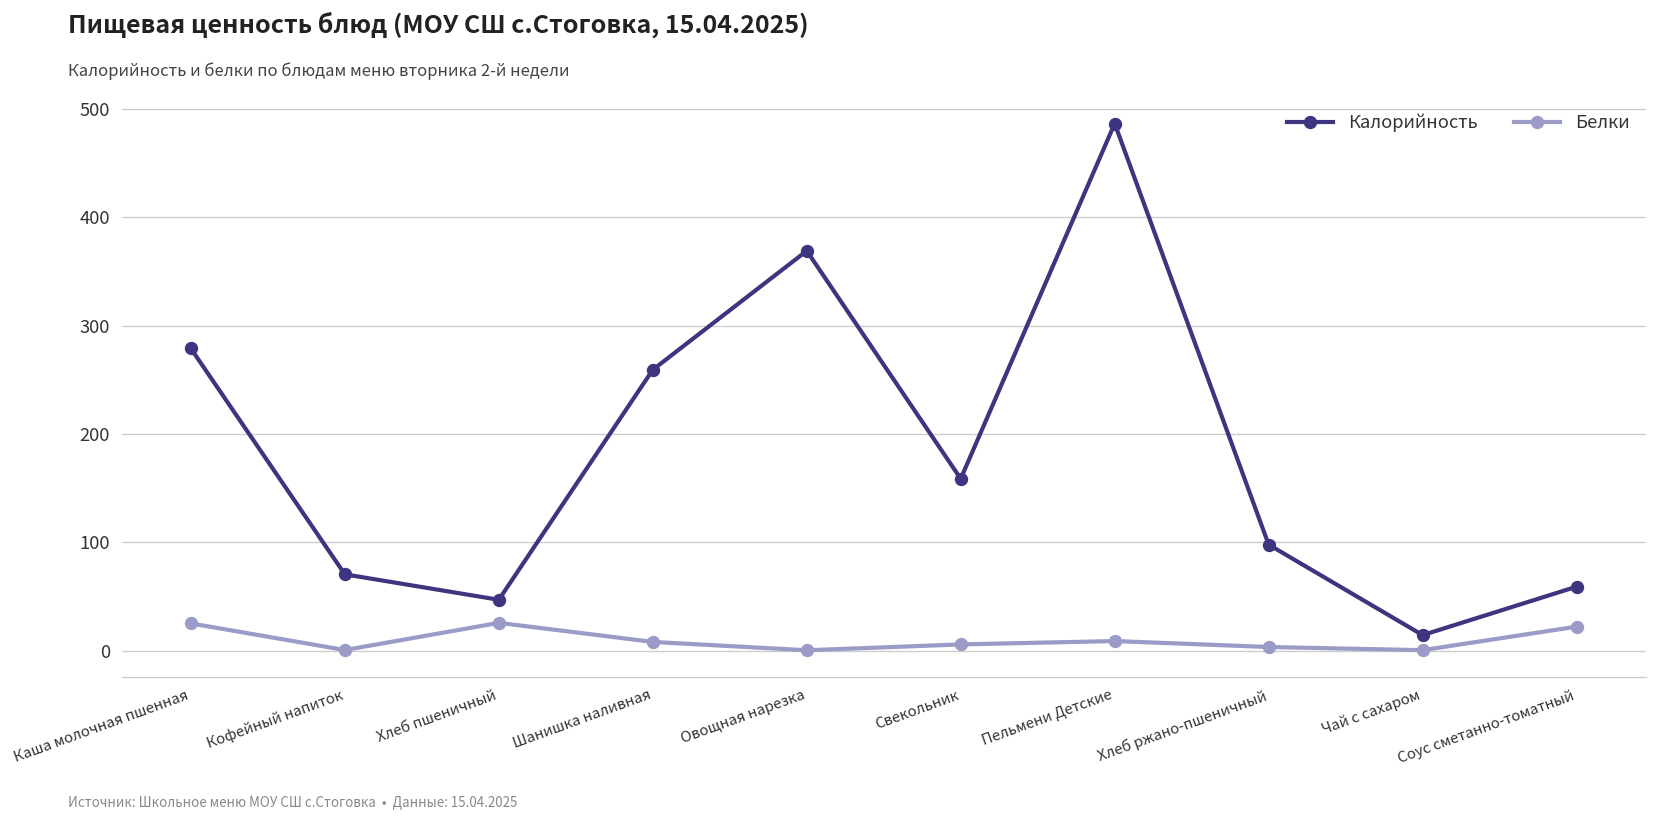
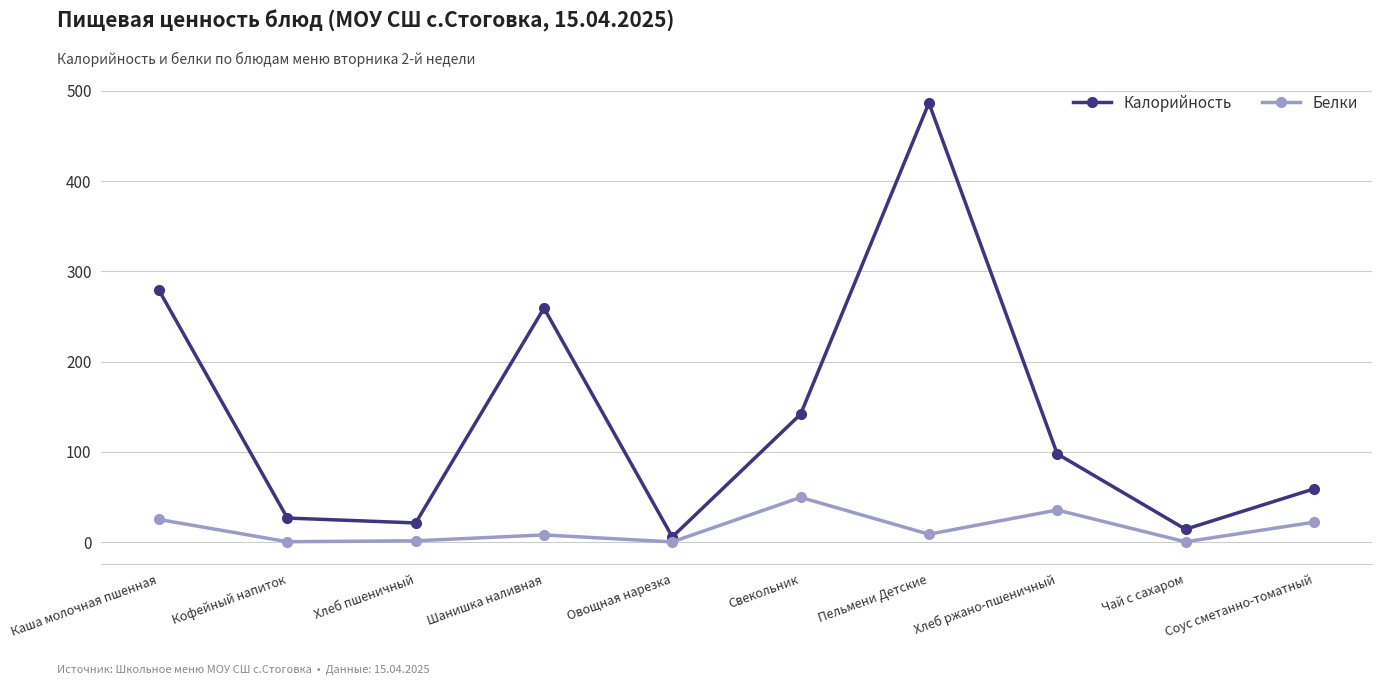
Калорийность, Кофейный напиток: 70 -> 30
Калорийность, Хлеб пшеничный: 50 -> 20
Белки, Хлеб пшеничный: 30 -> 0
Калорийность, Овощная нарезка: 370 -> 10
Калорийность, Свекольник: 160 -> 140
Белки, Свекольник: 10 -> 50
Белки, Хлеб ржано-пшеничный: 0 -> 40
